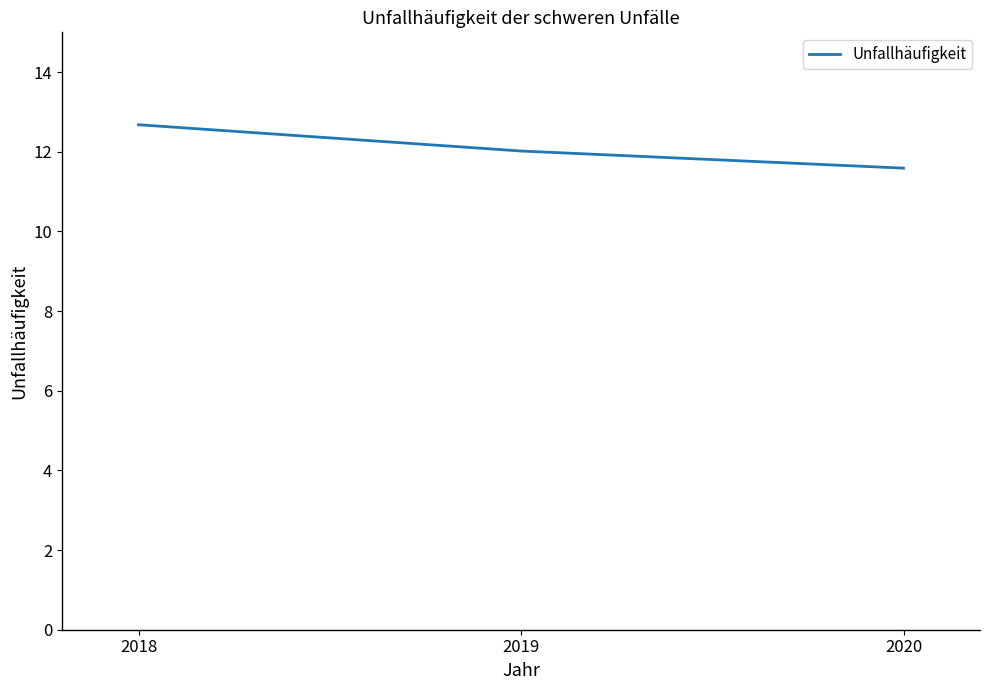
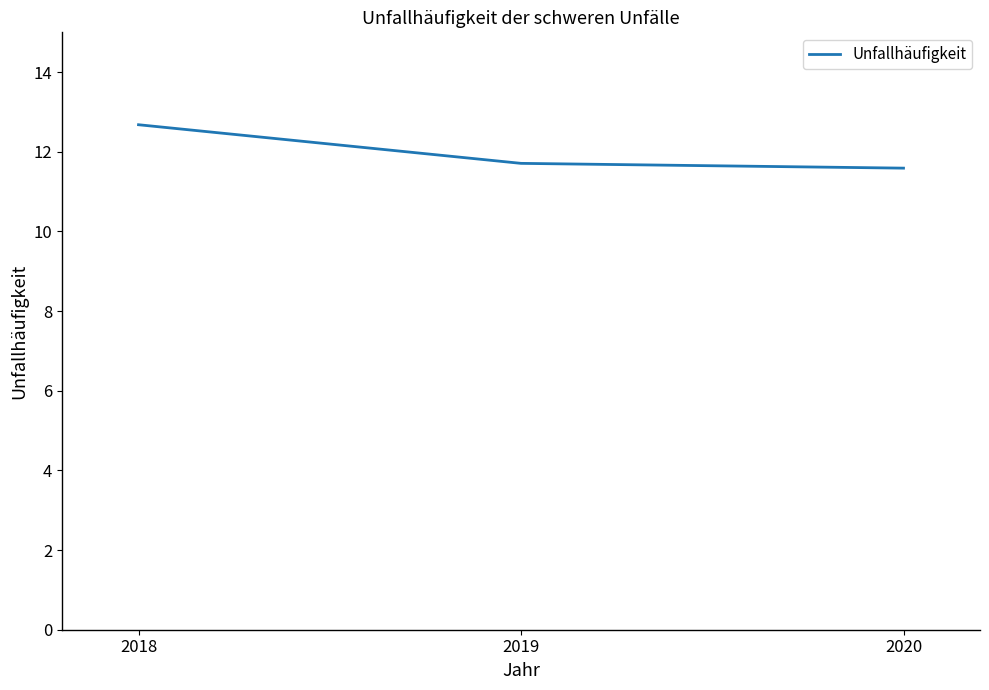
2019: 12.0 -> 11.7
